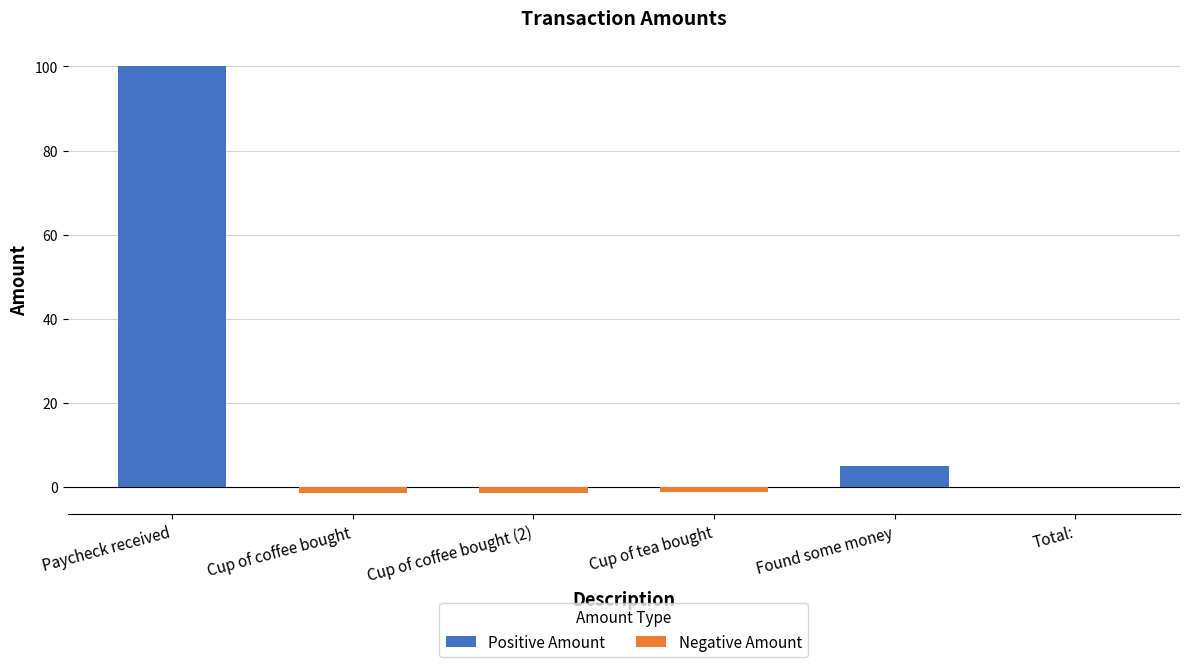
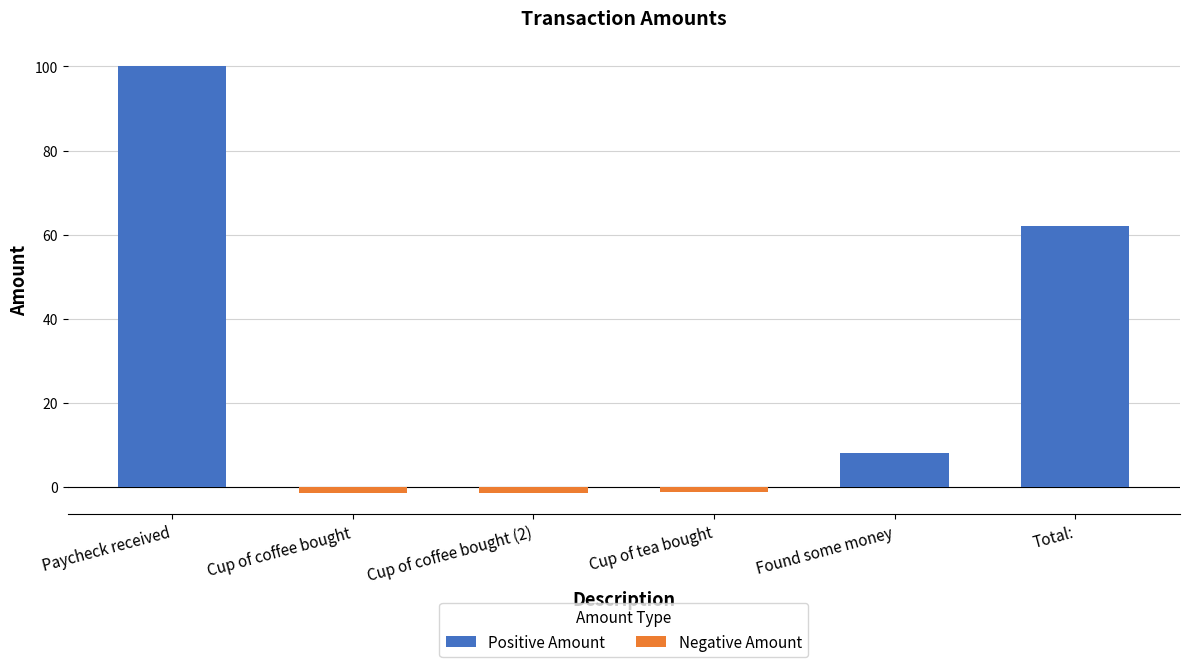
Found some money: 5 -> 8
Total:: 0 -> 62
